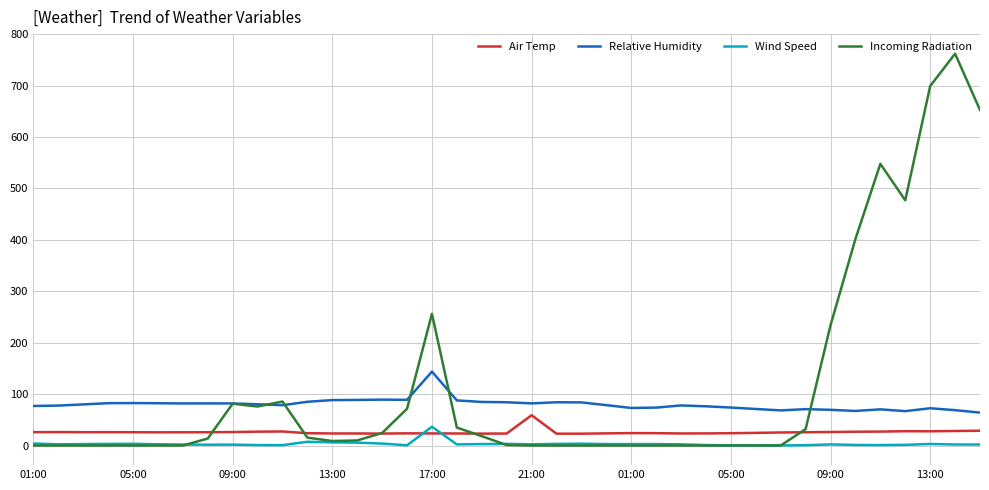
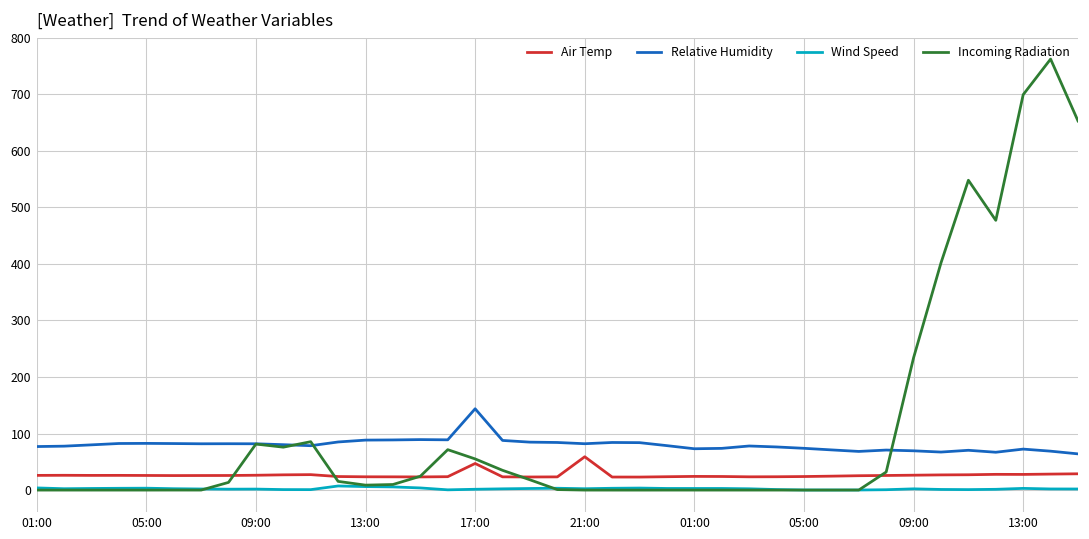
Air Temp, 17:00: 20 -> 50
Wind Speed, 17:00: 40 -> 0
Incoming Radiation, 17:00: 260 -> 60
